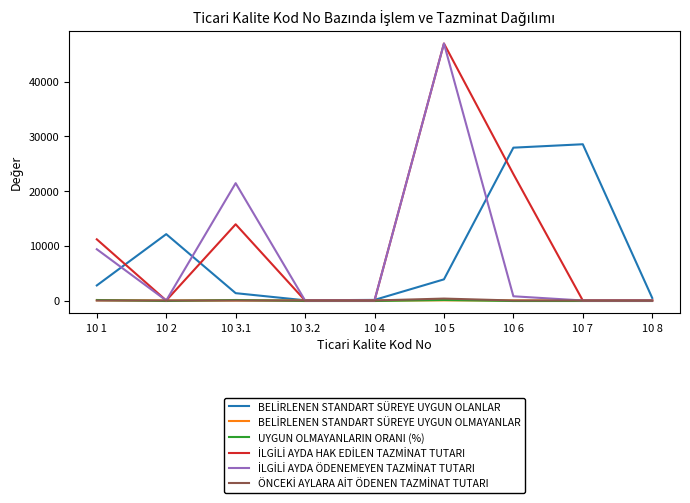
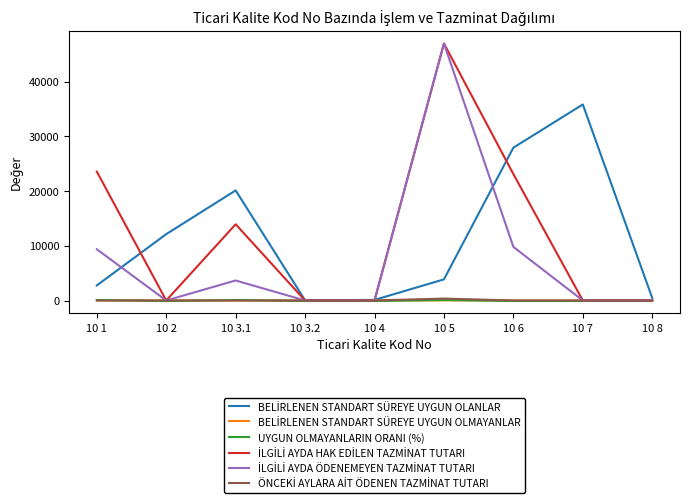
İLGİLİ AYDA HAK EDİLEN TAZMİNAT TUTARI, 10 1: 11000 -> 24000
BELİRLENEN STANDART SÜREYE UYGUN OLANLAR, 10 3.1: 1000 -> 20000
İLGİLİ AYDA ÖDENEMEYEN TAZMİNAT TUTARI, 10 3.1: 21000 -> 4000
İLGİLİ AYDA ÖDENEMEYEN TAZMİNAT TUTARI, 10 6: 1000 -> 10000
BELİRLENEN STANDART SÜREYE UYGUN OLANLAR, 10 7: 29000 -> 36000
